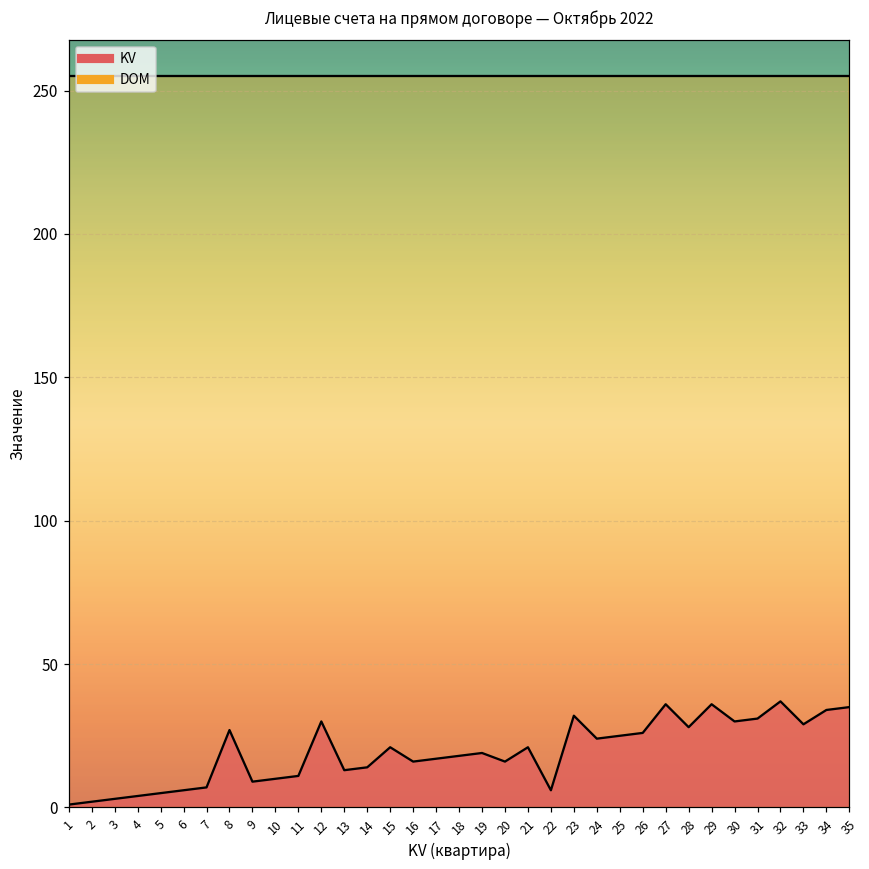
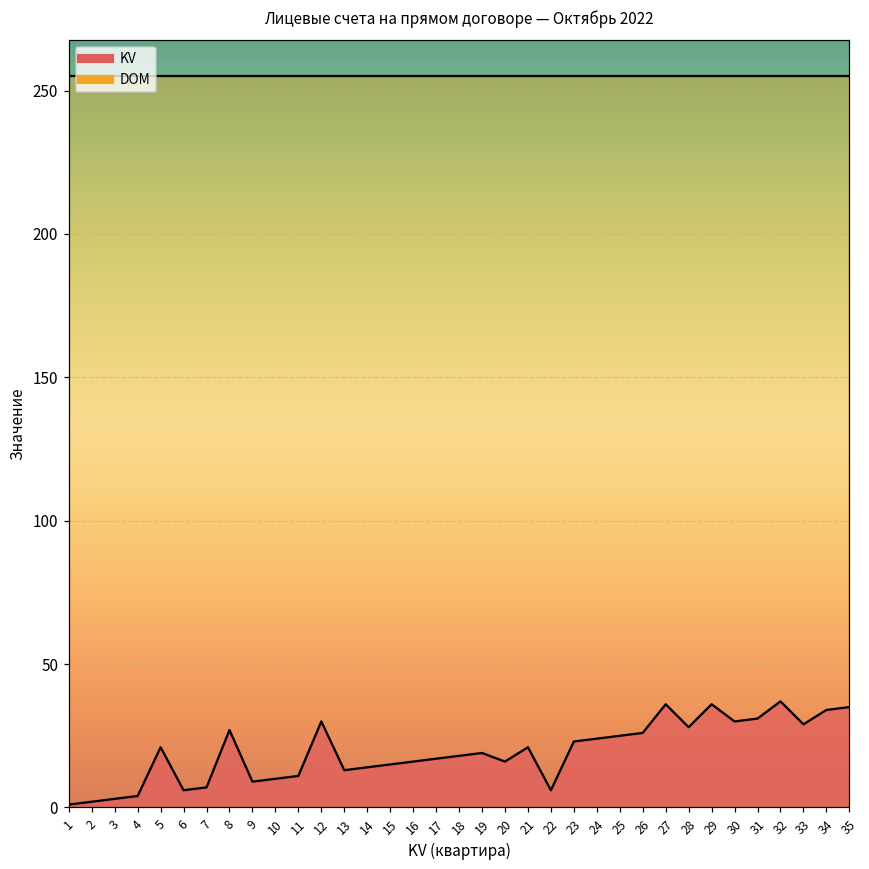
KV, 5: 5 -> 21
KV, 15: 21 -> 15
KV, 23: 32 -> 23
